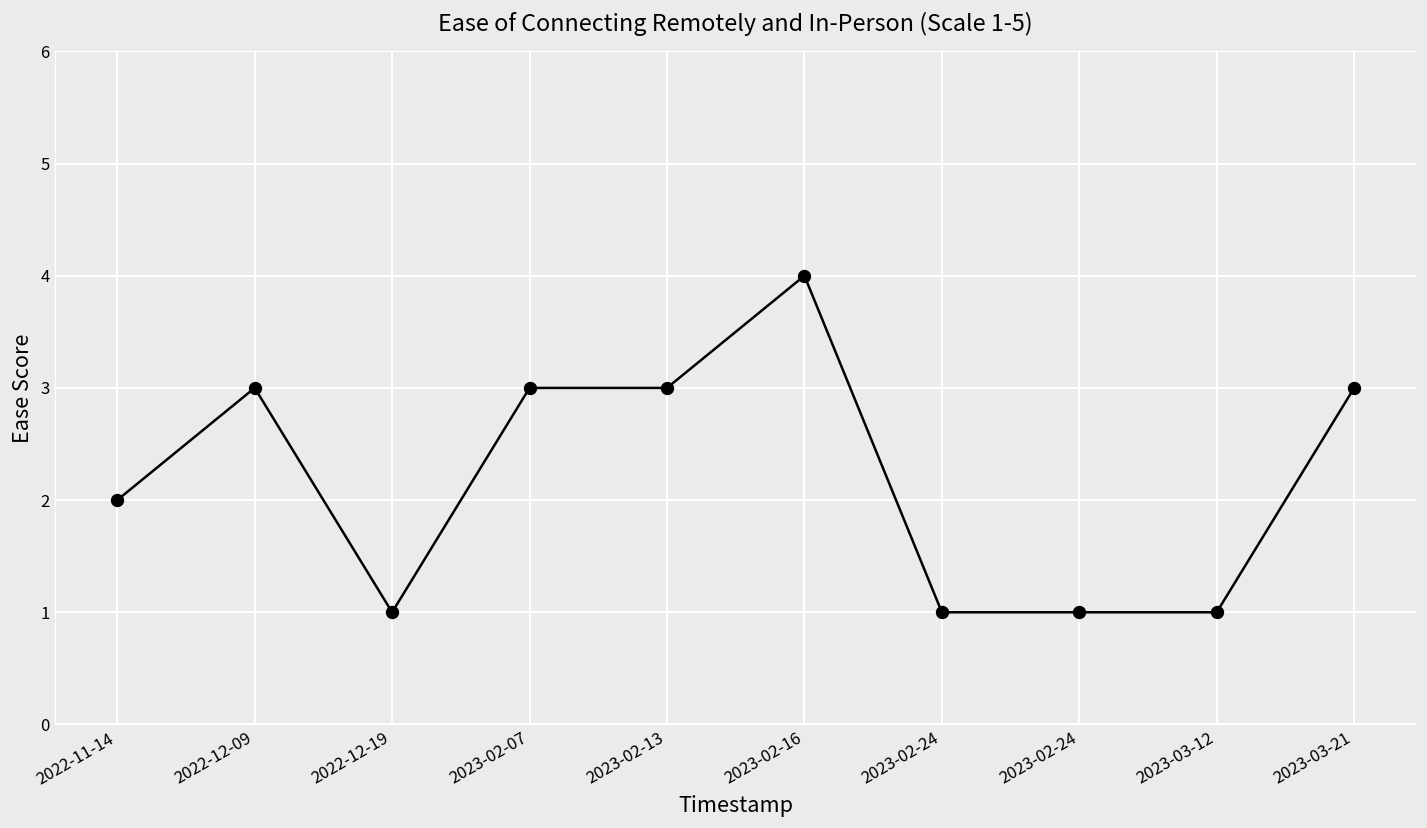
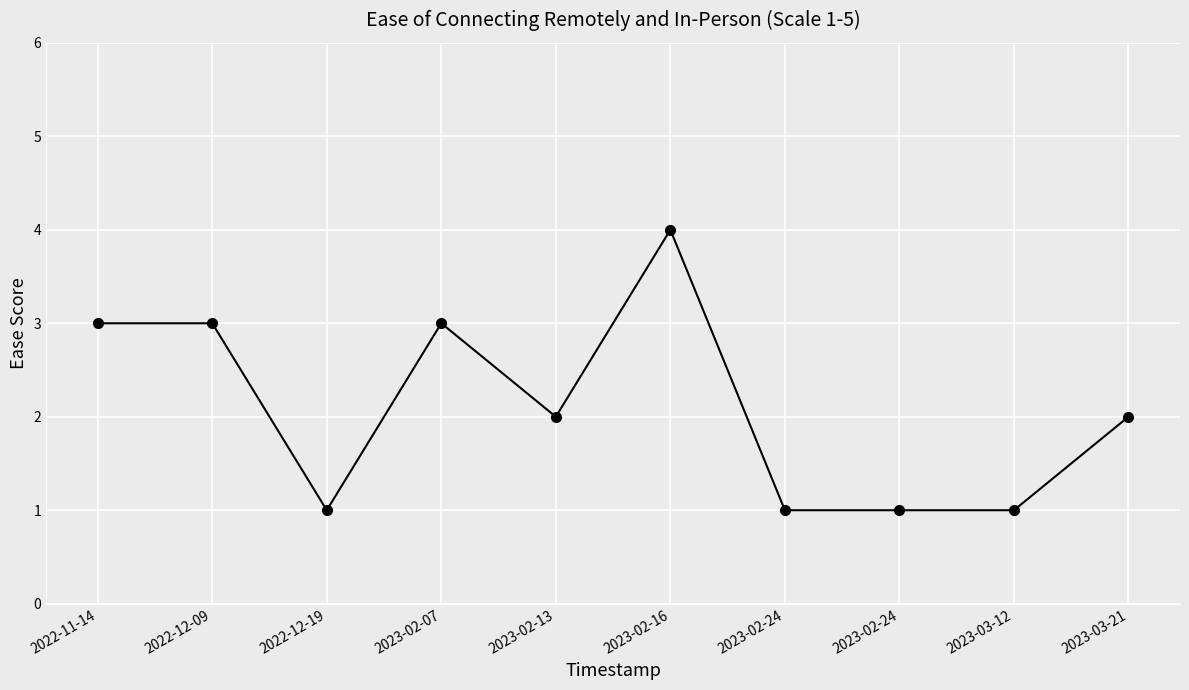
2022-11-14: 2 -> 3
2023-02-13: 3 -> 2
2023-03-21: 3 -> 2
